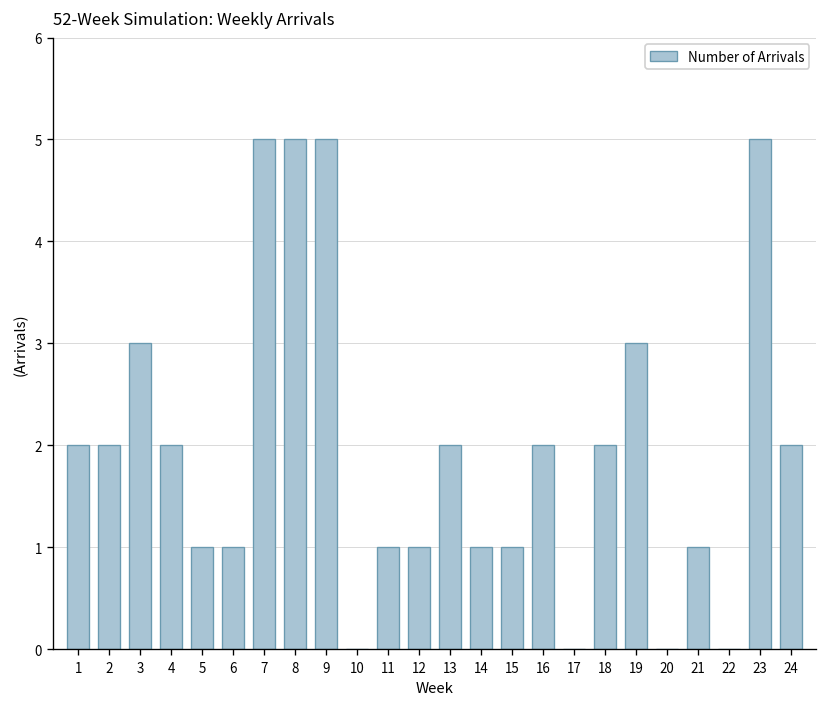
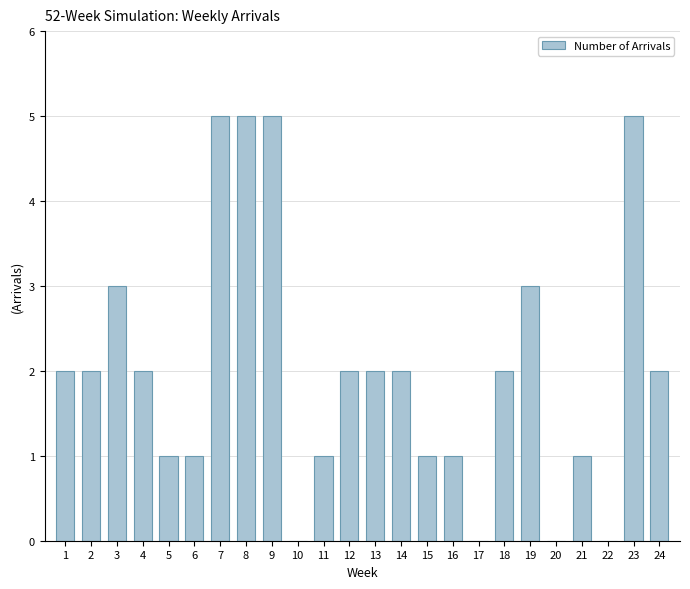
12: 1 -> 2
14: 1 -> 2
16: 2 -> 1
